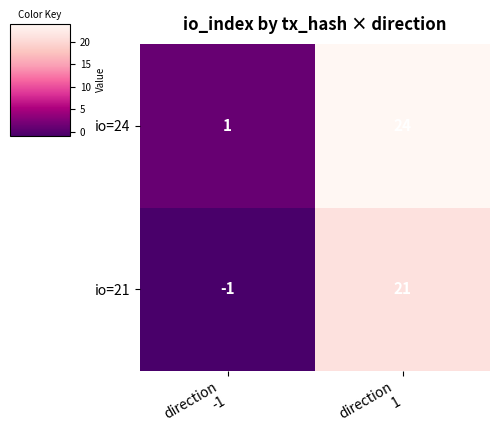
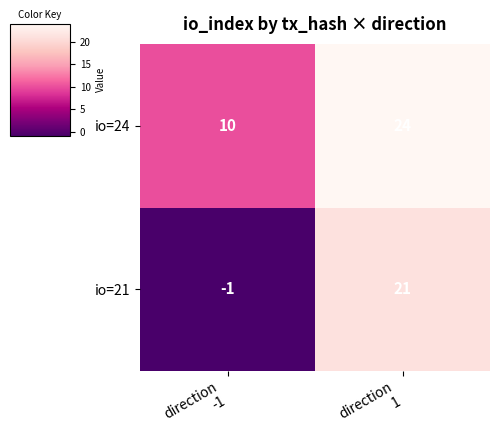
io=24, direction -1: 1 -> 10
